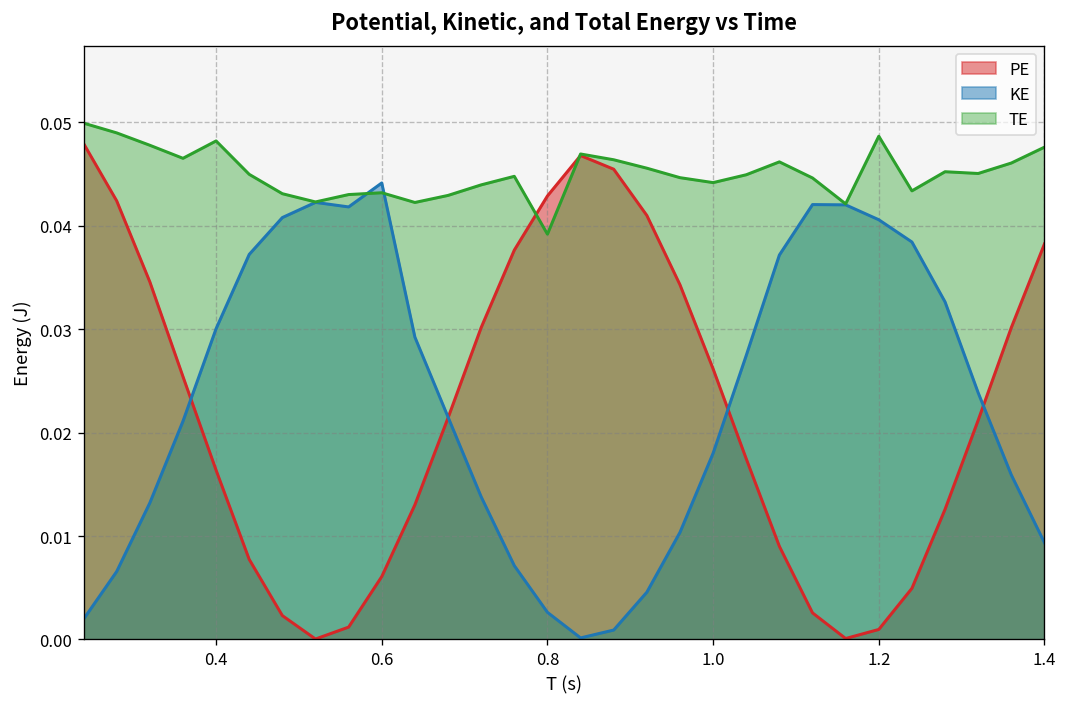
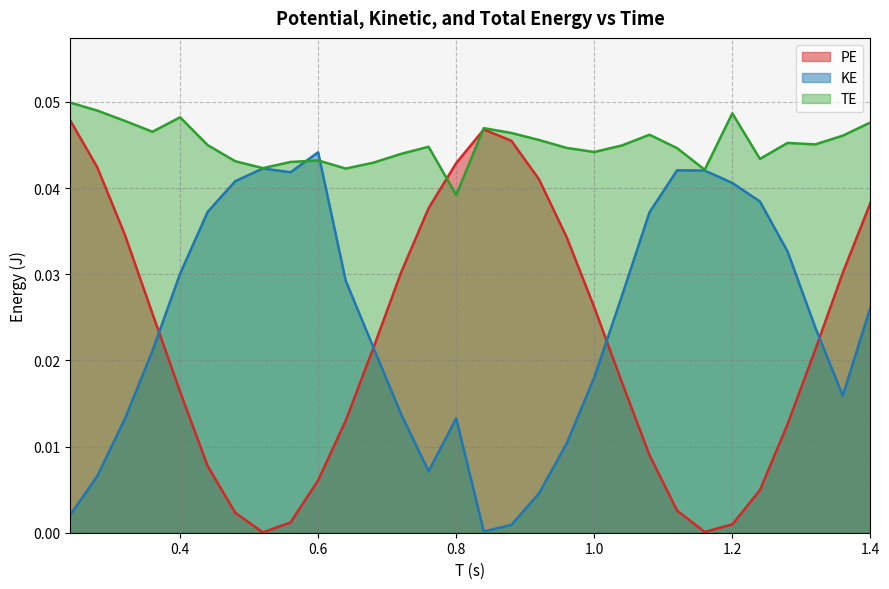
KE, 0.8: 0.003 -> 0.013
KE, 1.4: 0.009 -> 0.026
